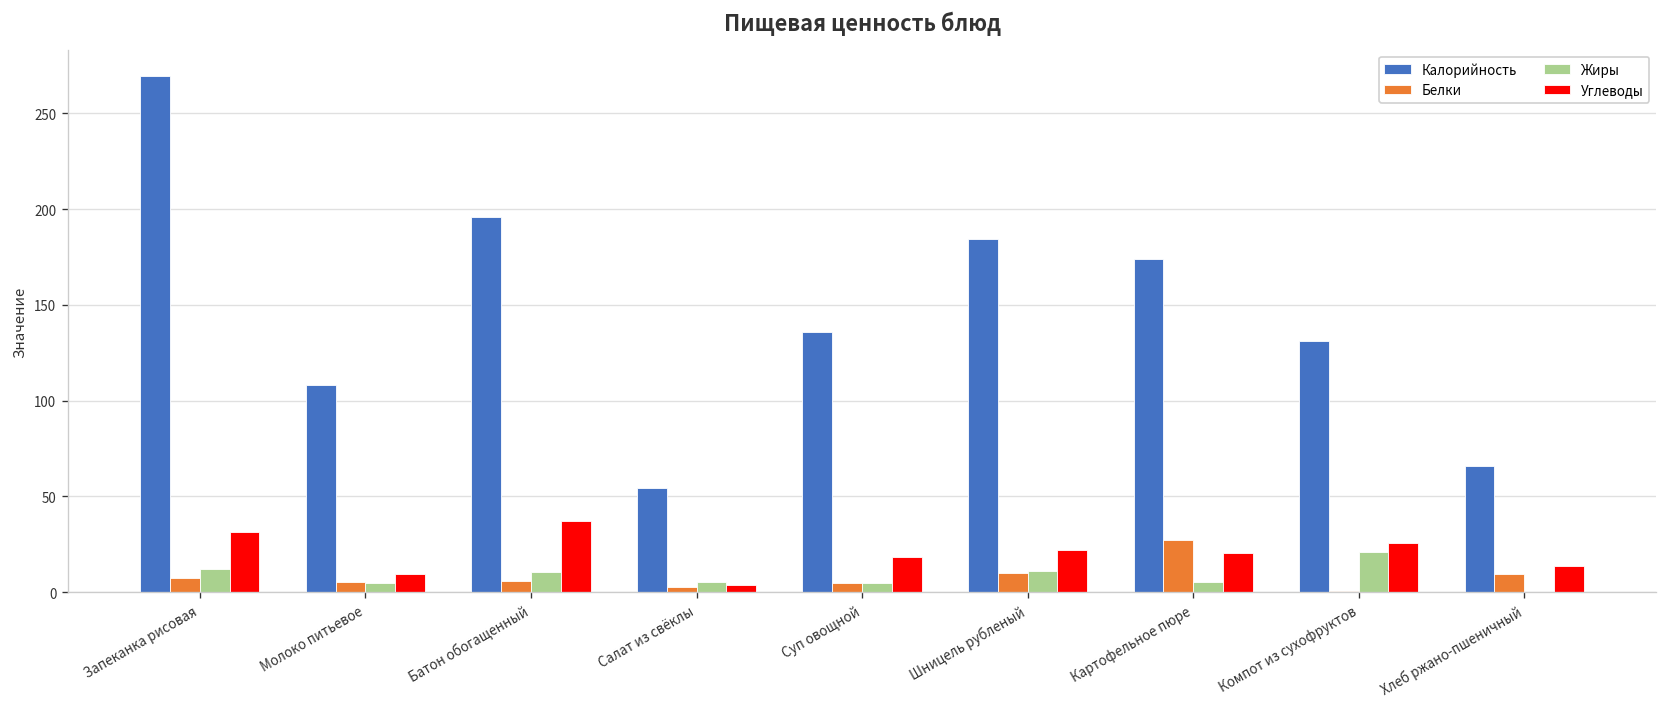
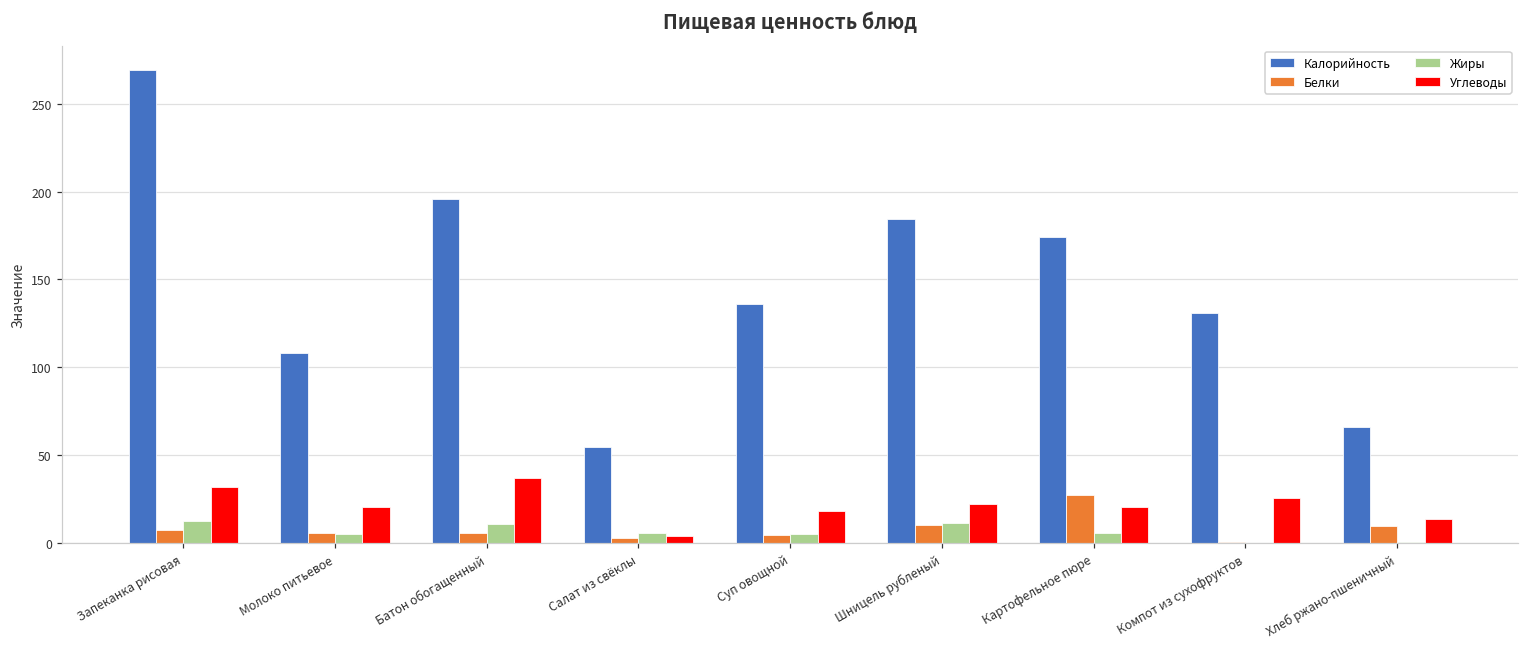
Углеводы, Молоко питьевое: 10 -> 21
Жиры, Компот из сухофруктов: 21 -> 0
